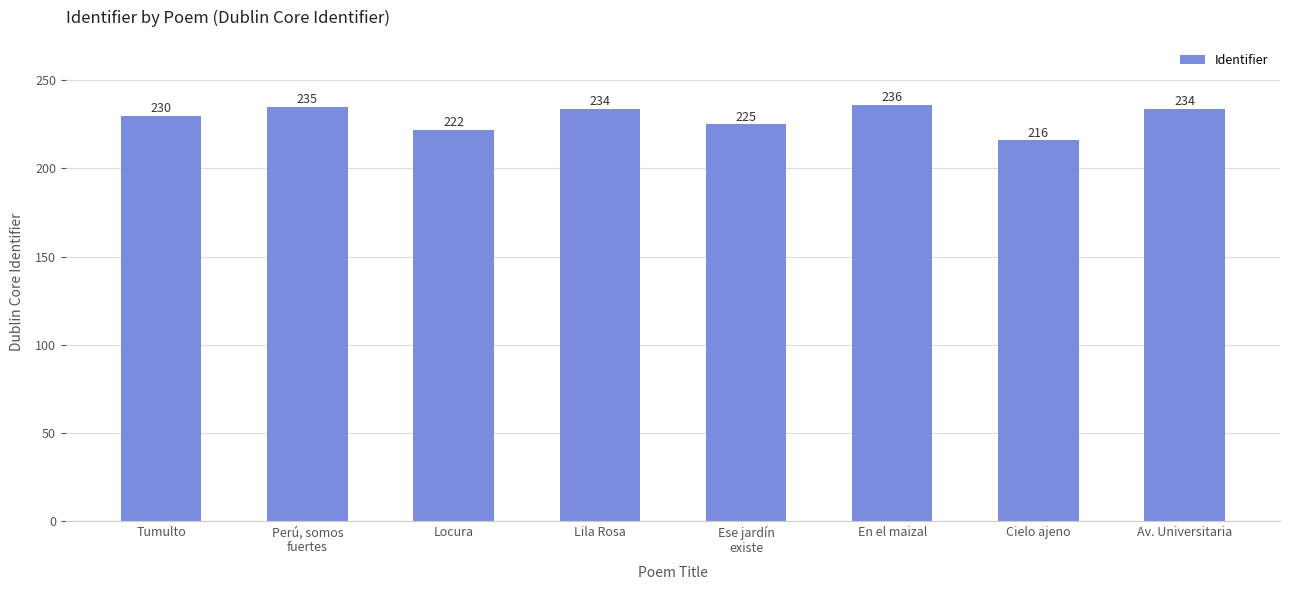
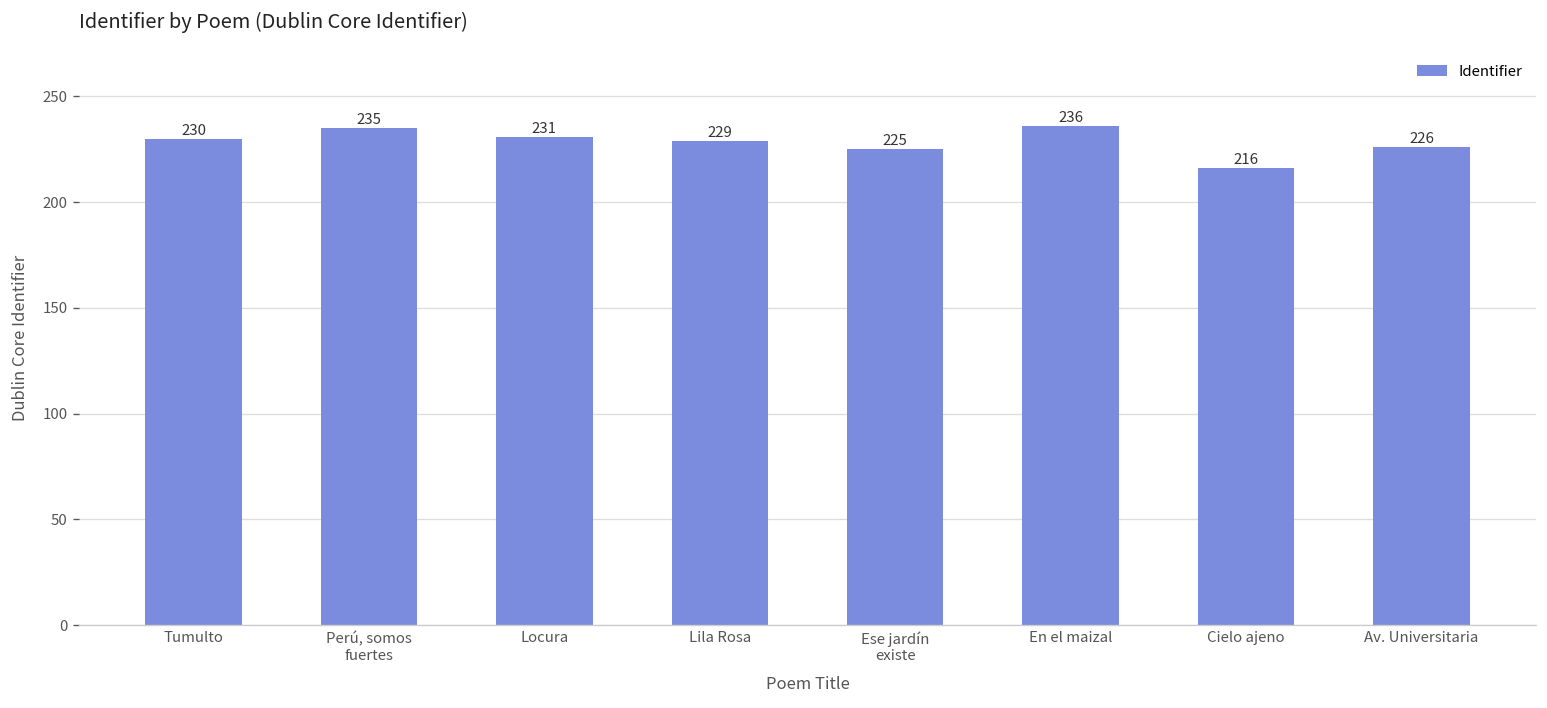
Locura: 222 -> 231
Lila Rosa: 234 -> 229
Av. Universitaria: 234 -> 226
